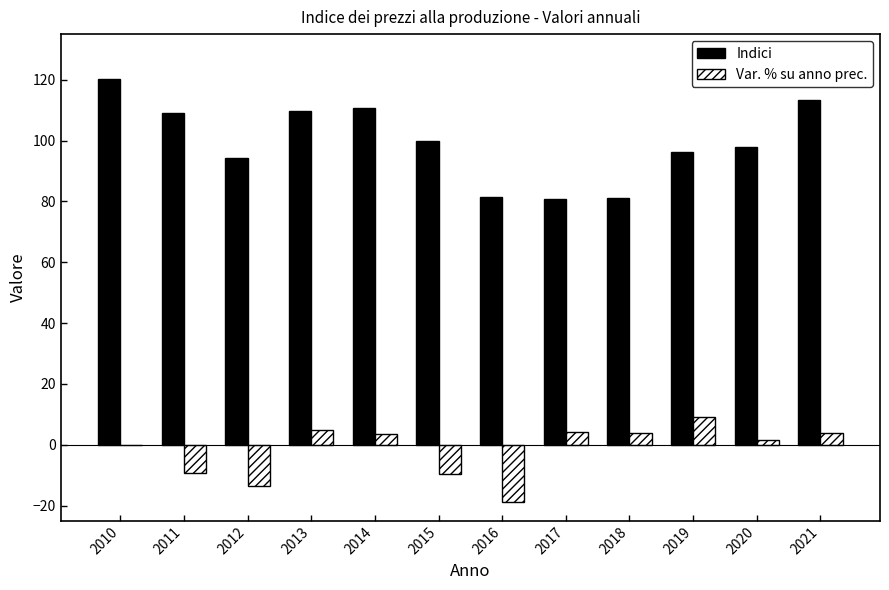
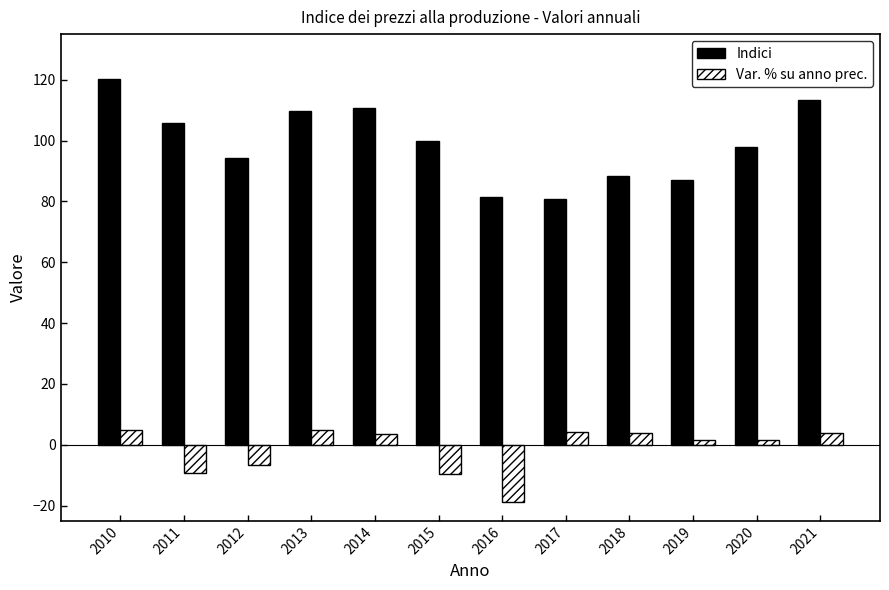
Var. % su anno prec., 2010: 0 -> 5
Indici, 2011: 109 -> 106
Var. % su anno prec., 2012: -14 -> -7
Indici, 2018: 81 -> 88
Indici, 2019: 96 -> 87
Var. % su anno prec., 2019: 9 -> 2
